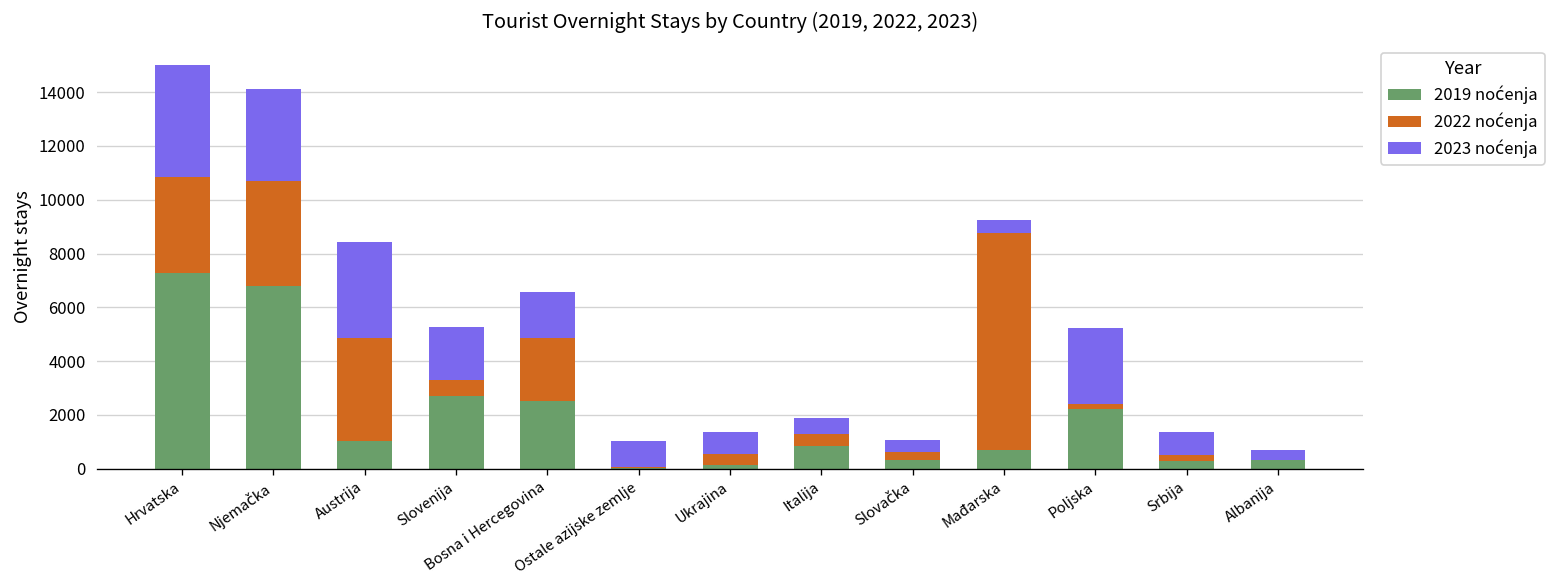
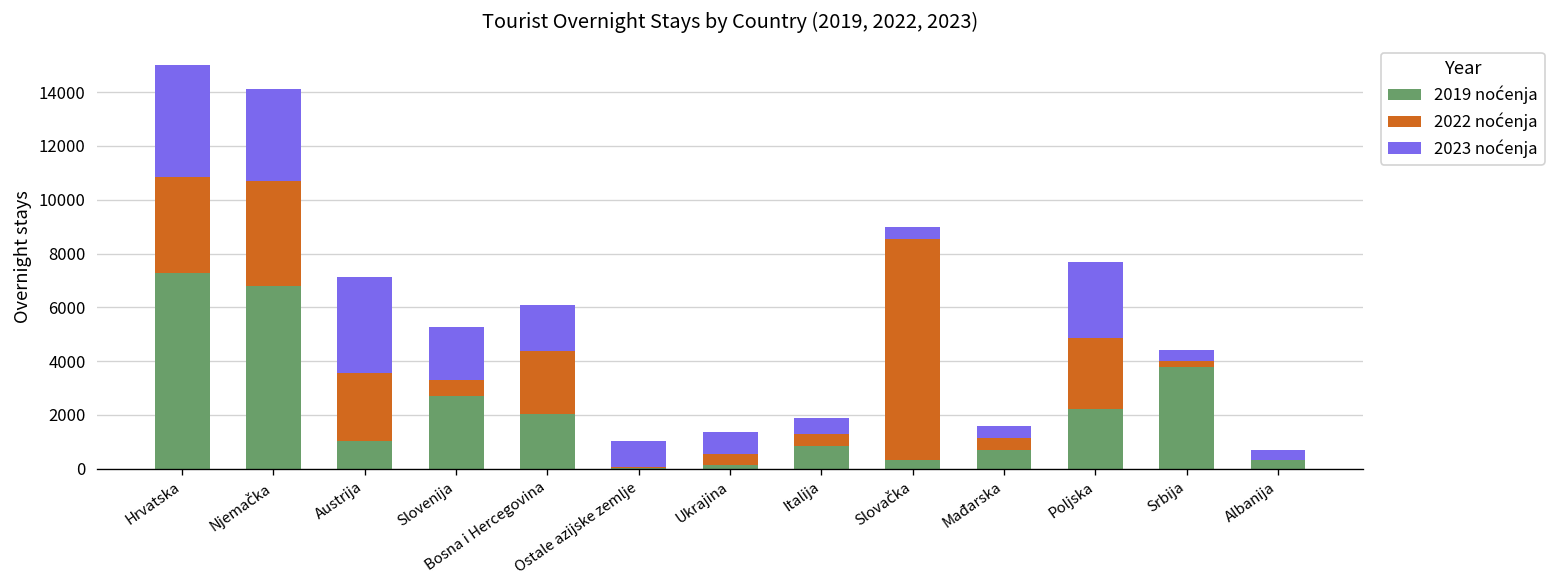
2022 noćenja, Austrija: 3800 -> 2500
2019 noćenja, Bosna i Hercegovina: 2500 -> 2000
2022 noćenja, Slovačka: 300 -> 8200
2022 noćenja, Mađarska: 8100 -> 500
2022 noćenja, Poljska: 200 -> 2700
2019 noćenja, Srbija: 300 -> 3800
2023 noćenja, Srbija: 900 -> 400
